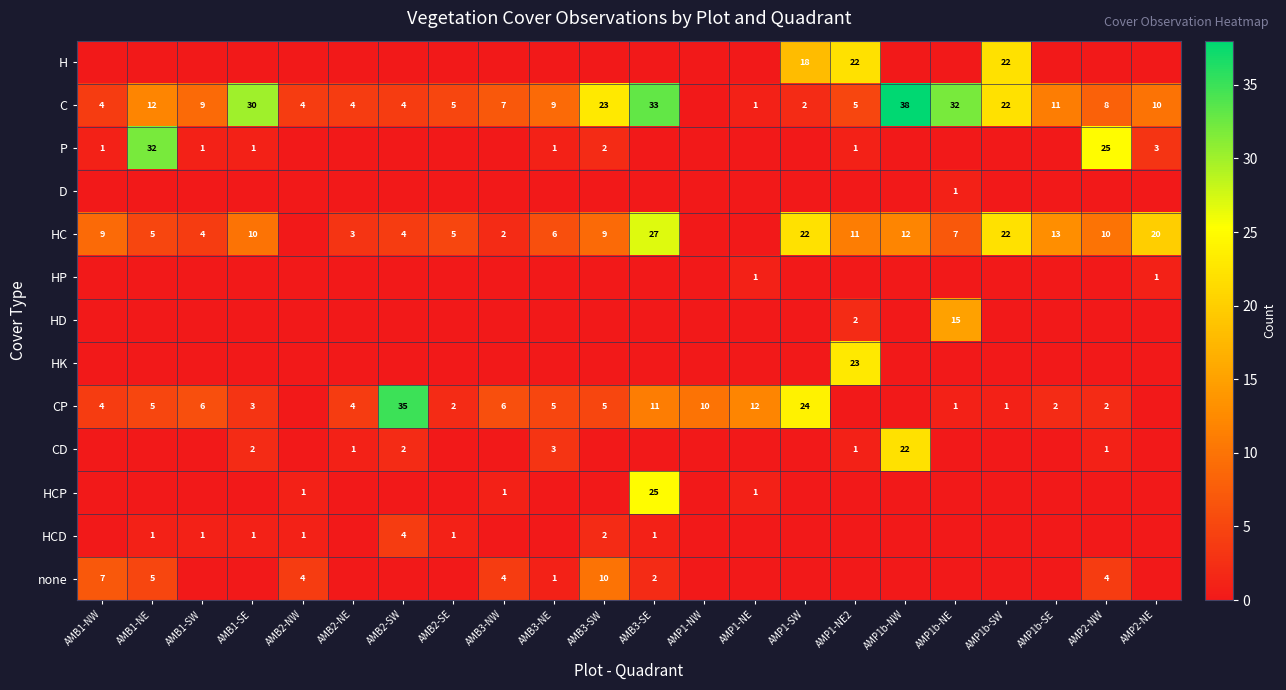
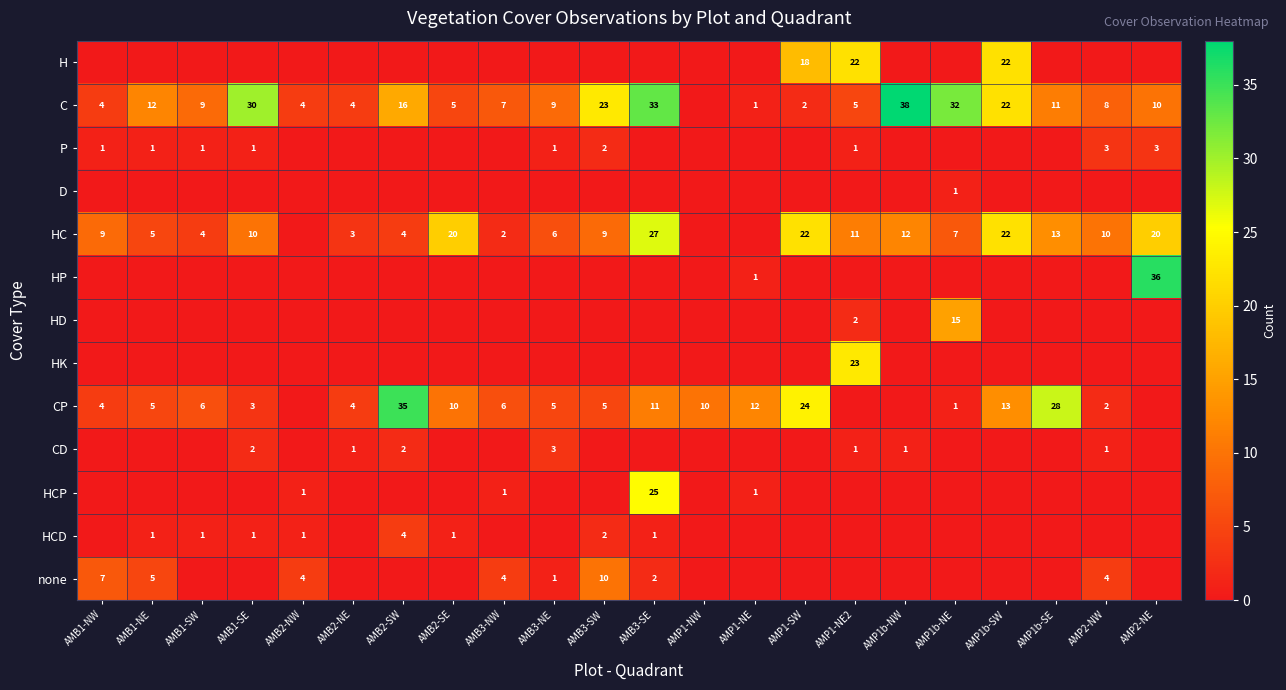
C, AMB2-SW: 4 -> 16
P, AMB1-NE: 32 -> 1
P, AMP2-NW: 25 -> 3
HC, AMB2-SE: 5 -> 20
HP, AMP2-NE: 1 -> 36
CP, AMB2-SE: 2 -> 10
CP, AMP1b-SW: 1 -> 13
CP, AMP1b-SE: 2 -> 28
CD, AMP1b-NW: 22 -> 1
